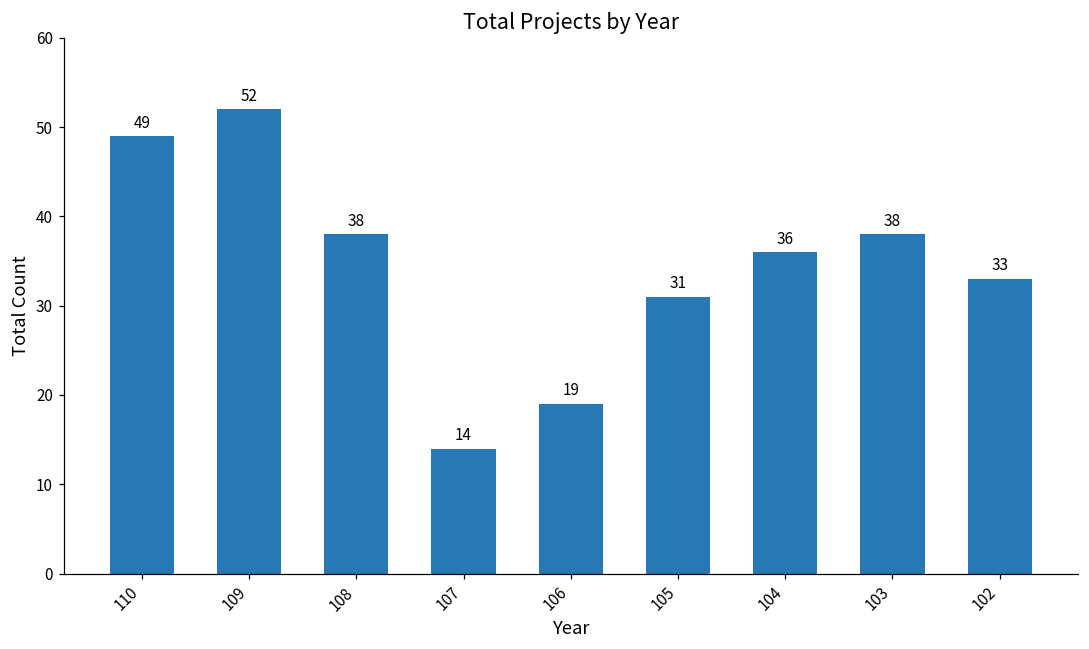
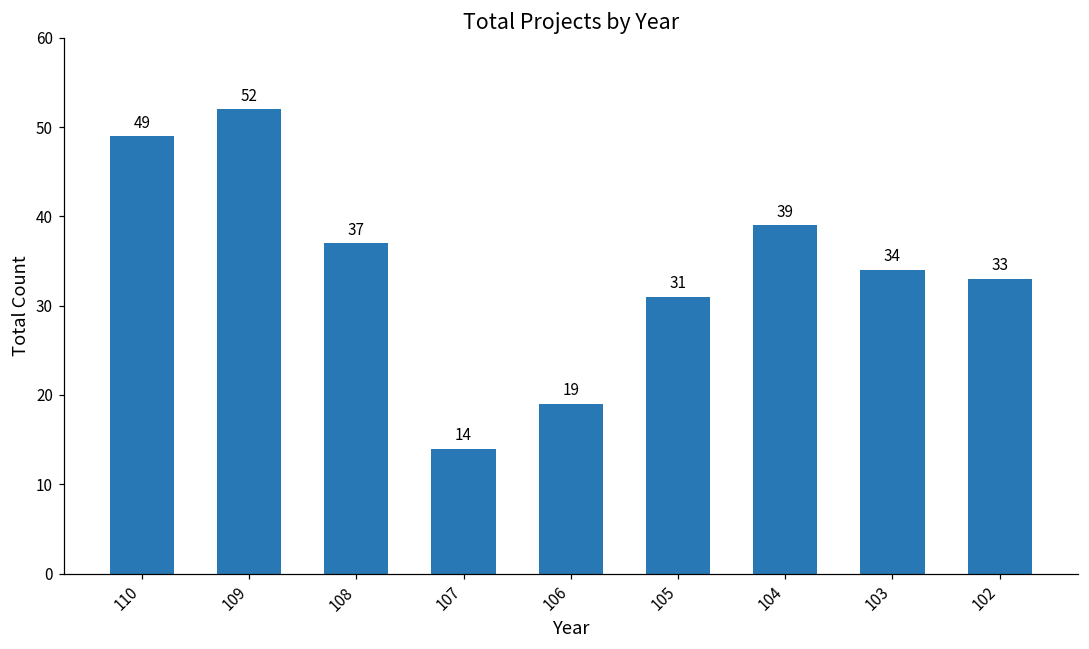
108: 38 -> 37
104: 36 -> 39
103: 38 -> 34
